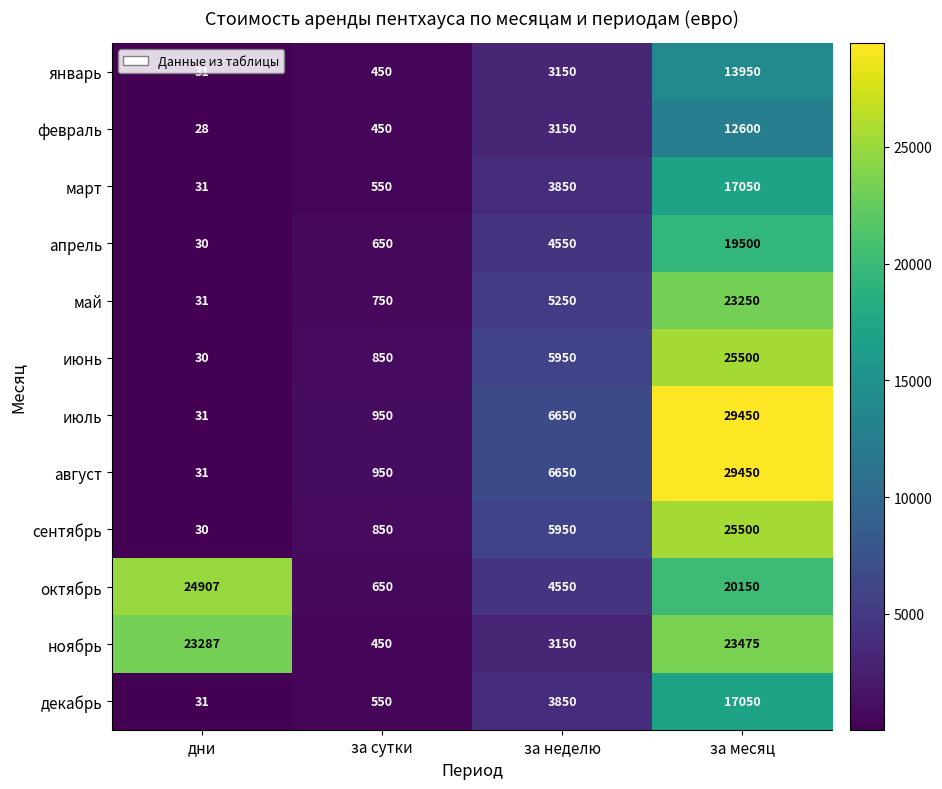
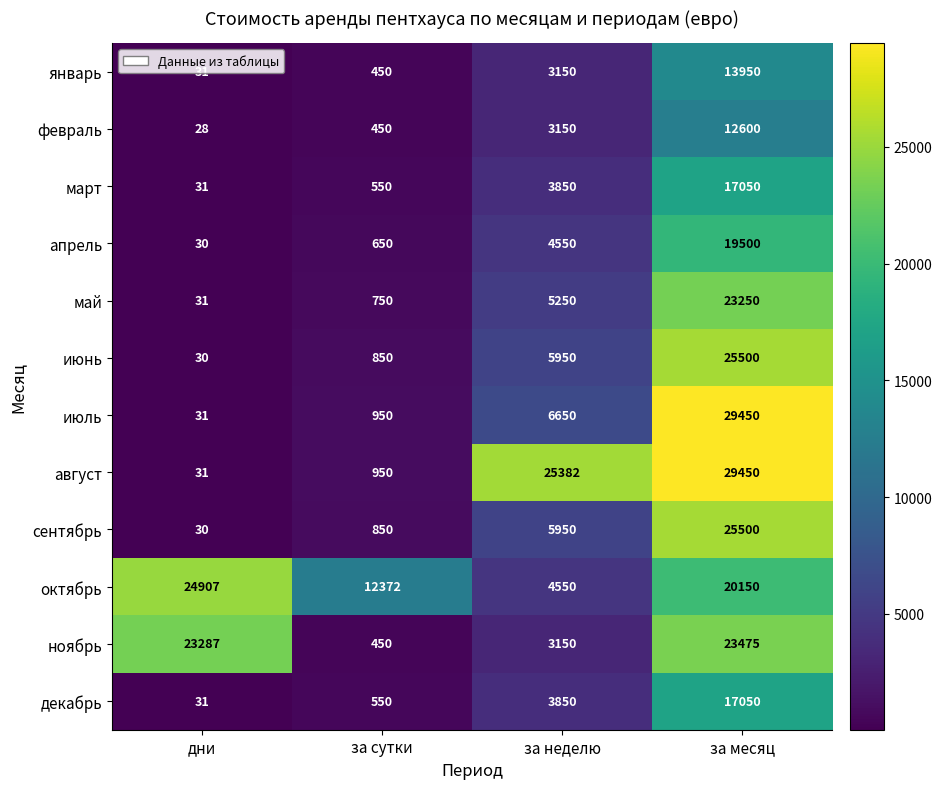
август, за неделю: 6650 -> 25382
октябрь, за сутки: 650 -> 12372
